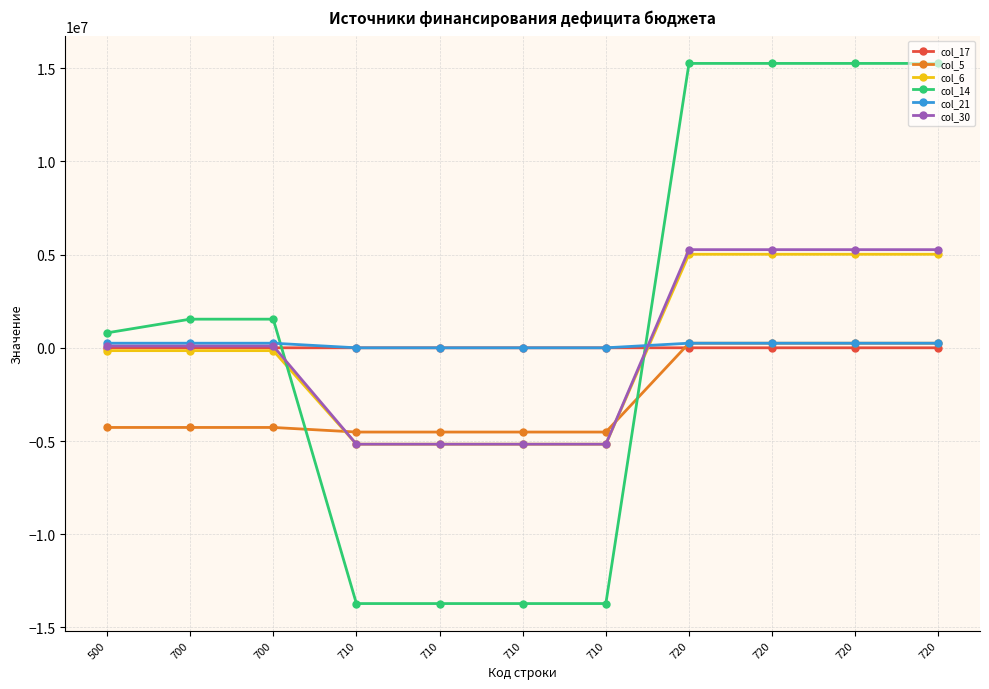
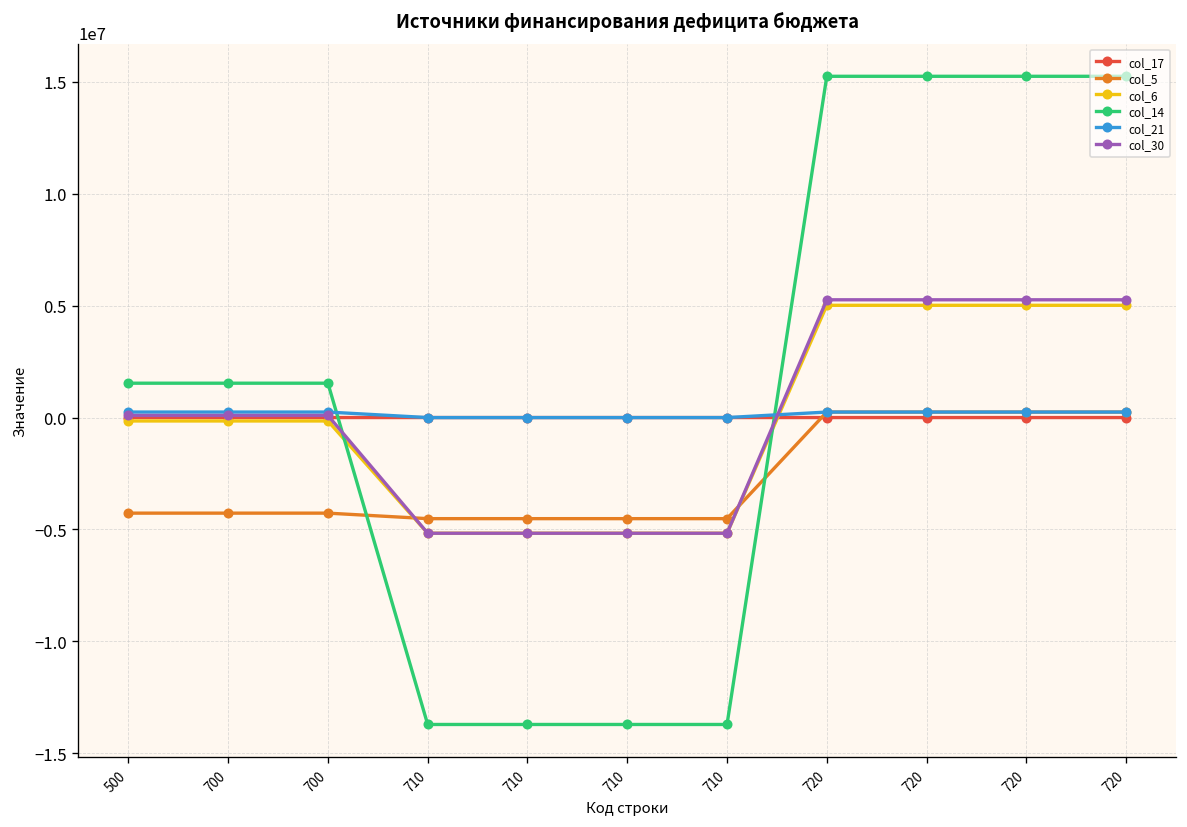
col_14, 500: 800000 -> 1500000
